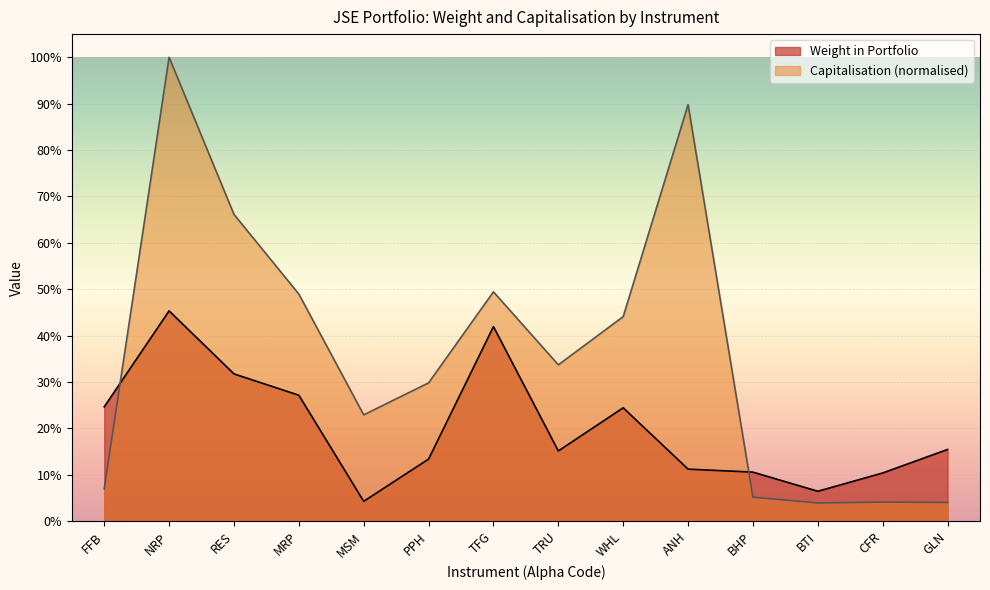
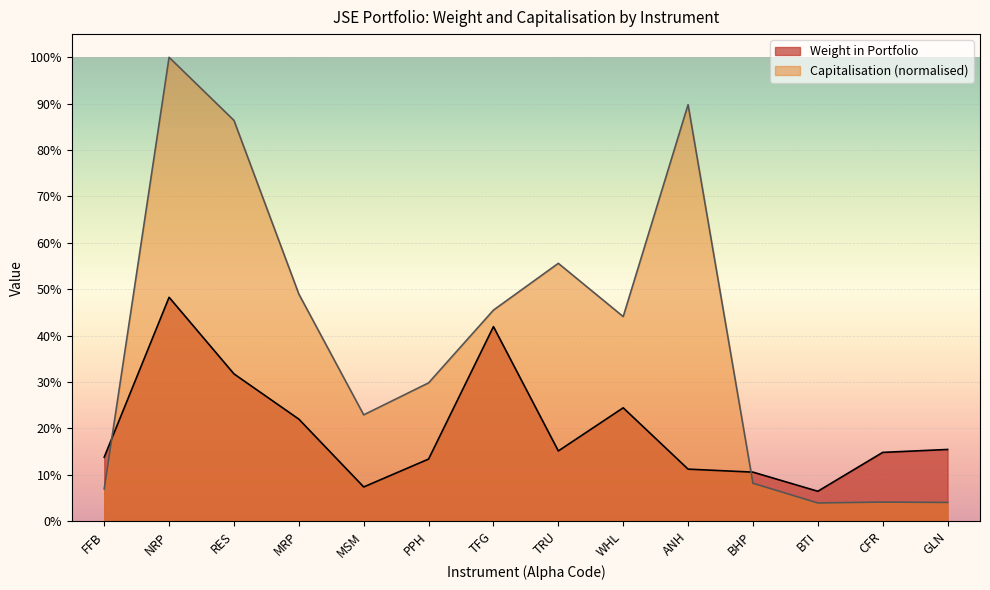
Weight in Portfolio, FFB: 25% -> 14%
Weight in Portfolio, NRP: 45% -> 48%
Capitalisation (normalised), RES: 66% -> 86%
Weight in Portfolio, MRP: 27% -> 22%
Weight in Portfolio, MSM: 4% -> 7%
Capitalisation (normalised), TFG: 49% -> 46%
Capitalisation (normalised), TRU: 34% -> 56%
Capitalisation (normalised), BHP: 5% -> 8%
Weight in Portfolio, CFR: 10% -> 15%
